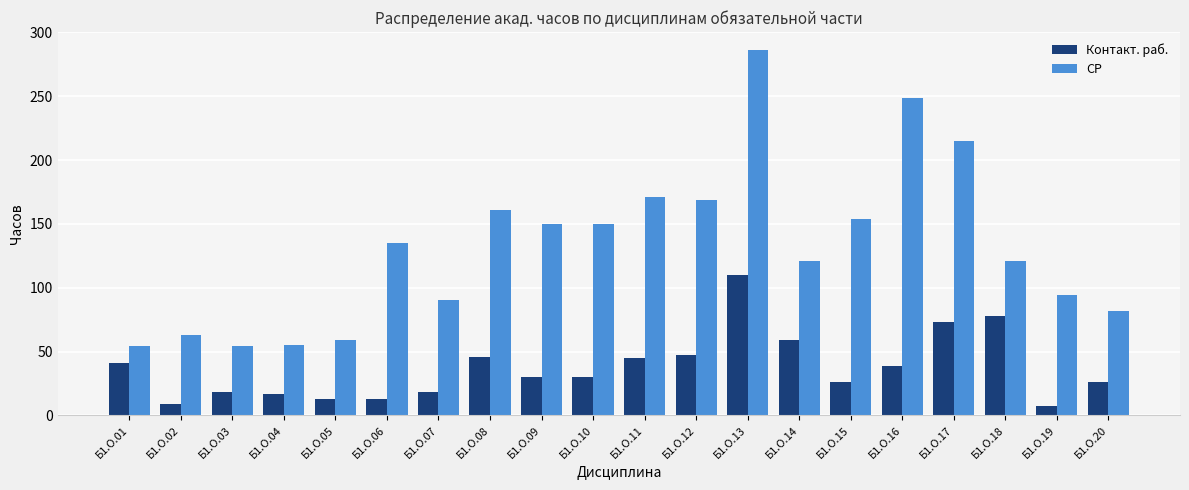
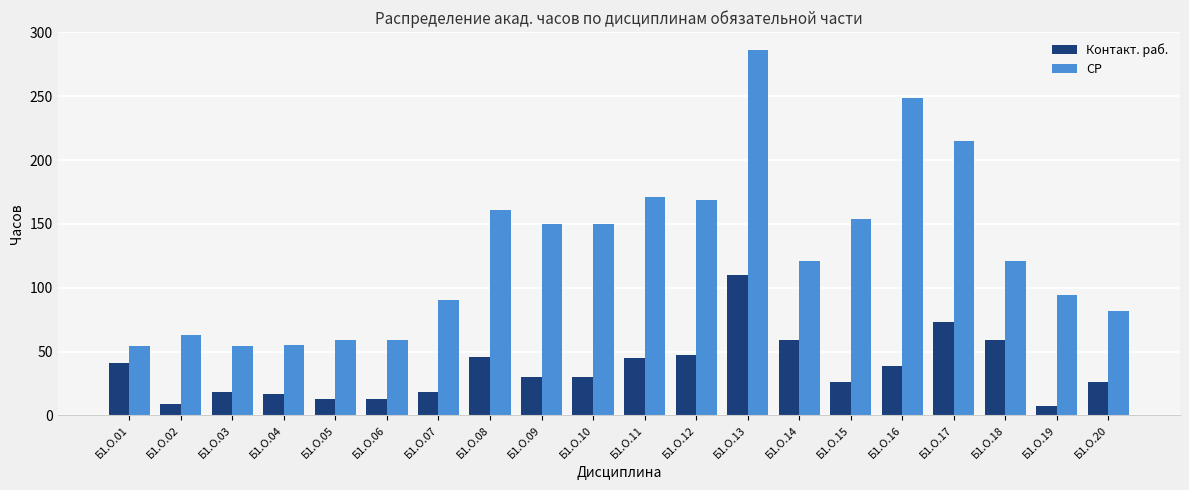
СР, Б1.О.06: 135 -> 59
Контакт. раб., Б1.О.18: 78 -> 59
